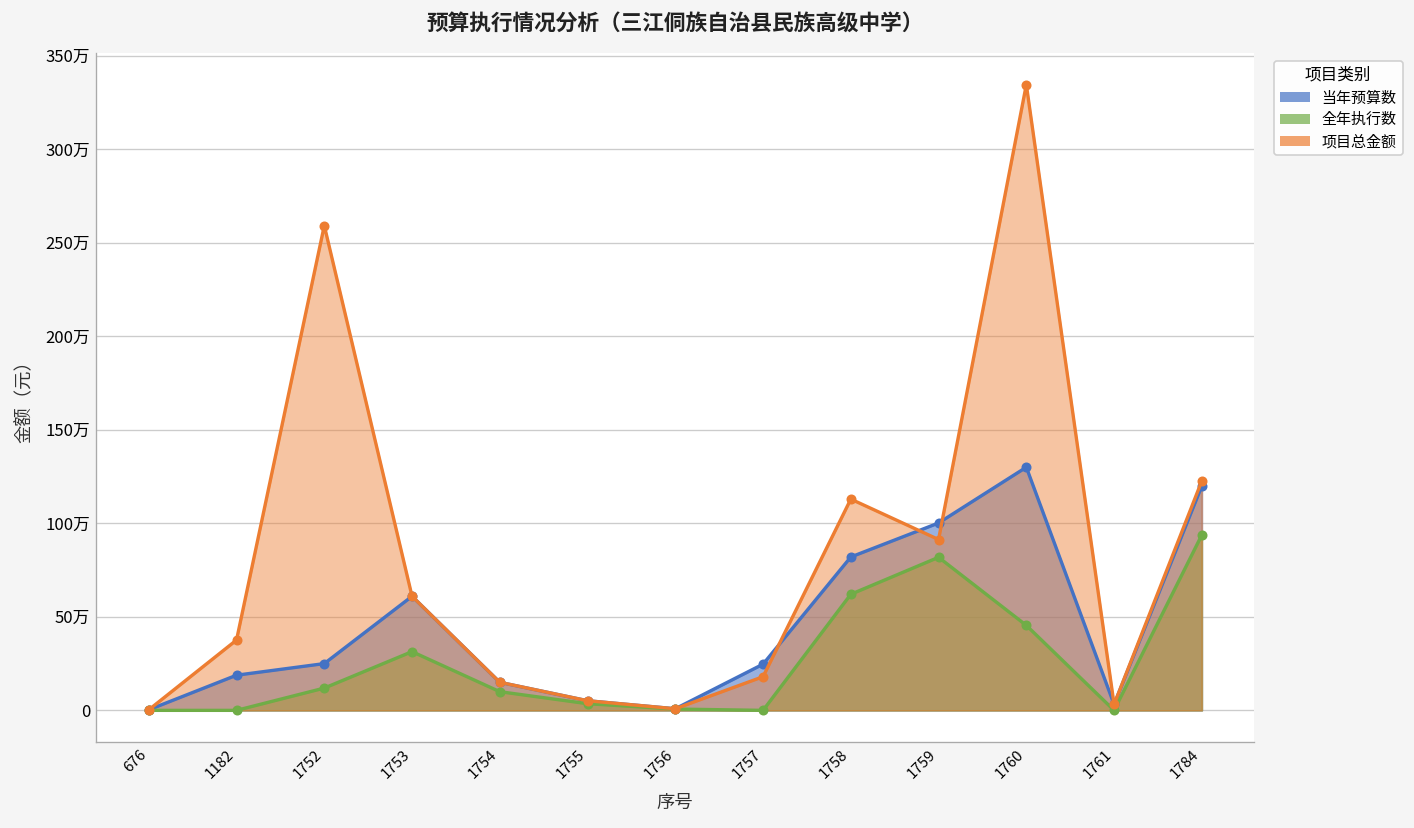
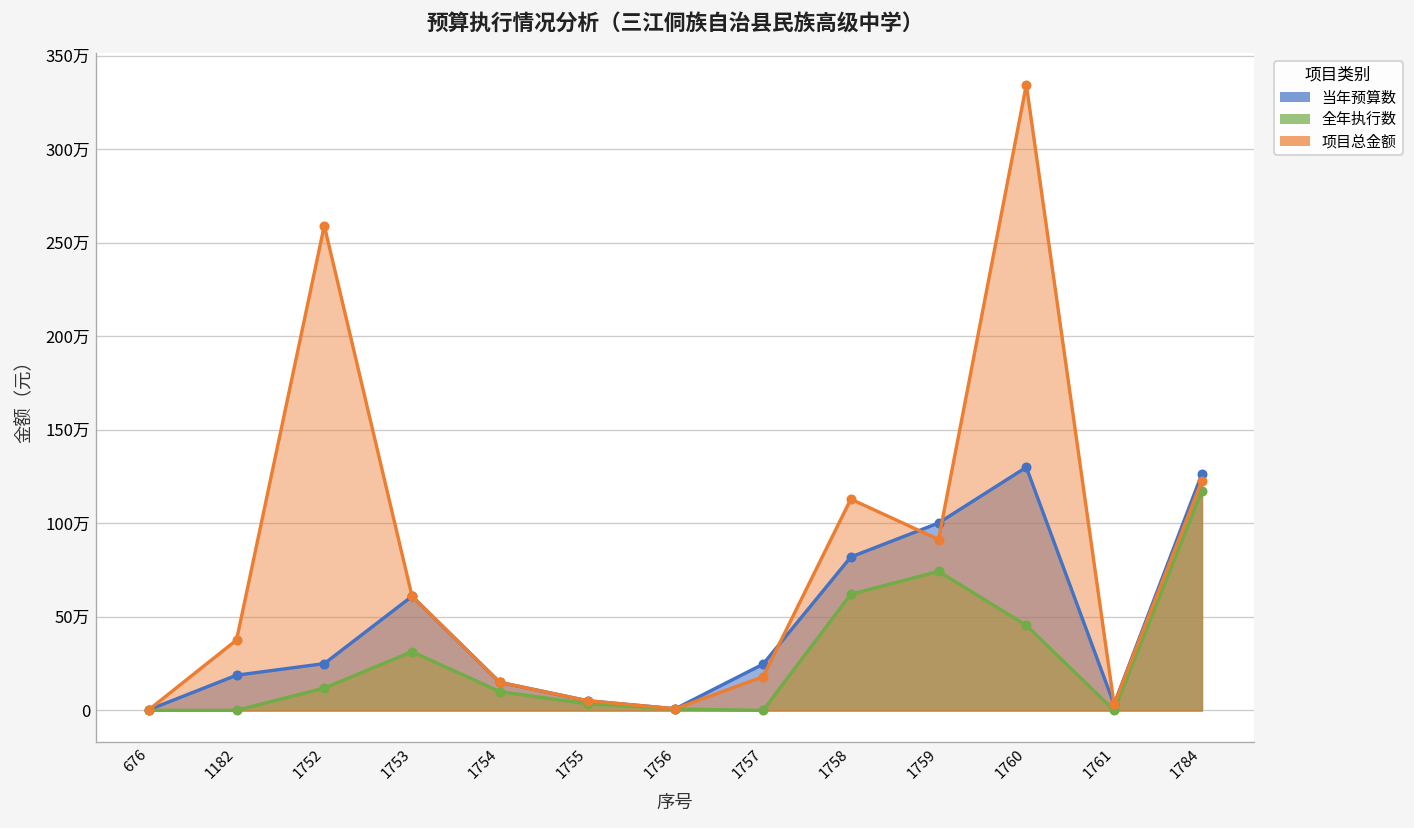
全年执行数, 1759: 82万 -> 74万
当年预算数, 1784: 120万 -> 126万
全年执行数, 1784: 94万 -> 117万
